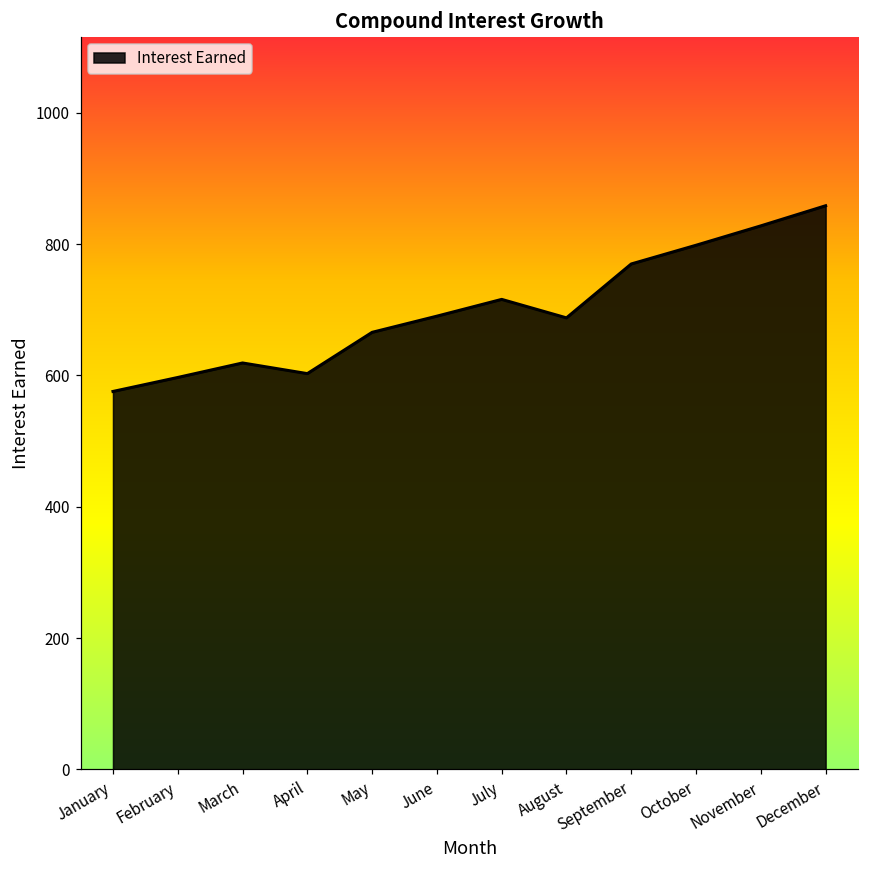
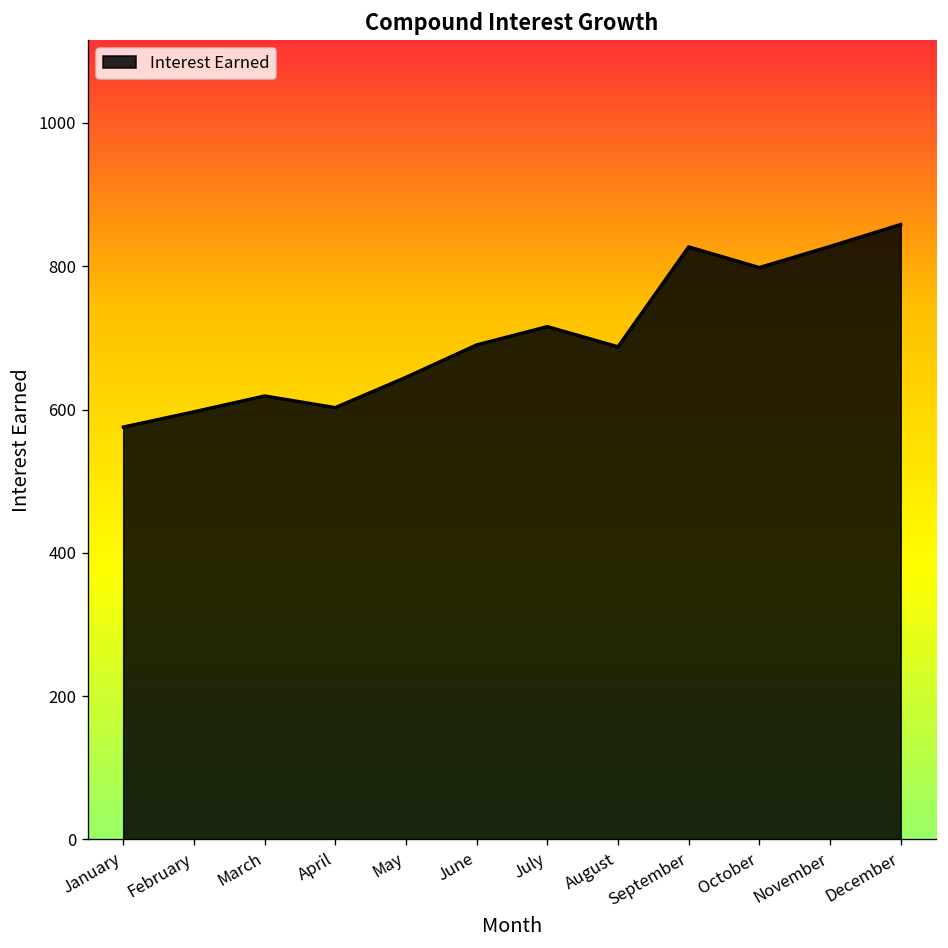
May: 670 -> 640
September: 770 -> 830
